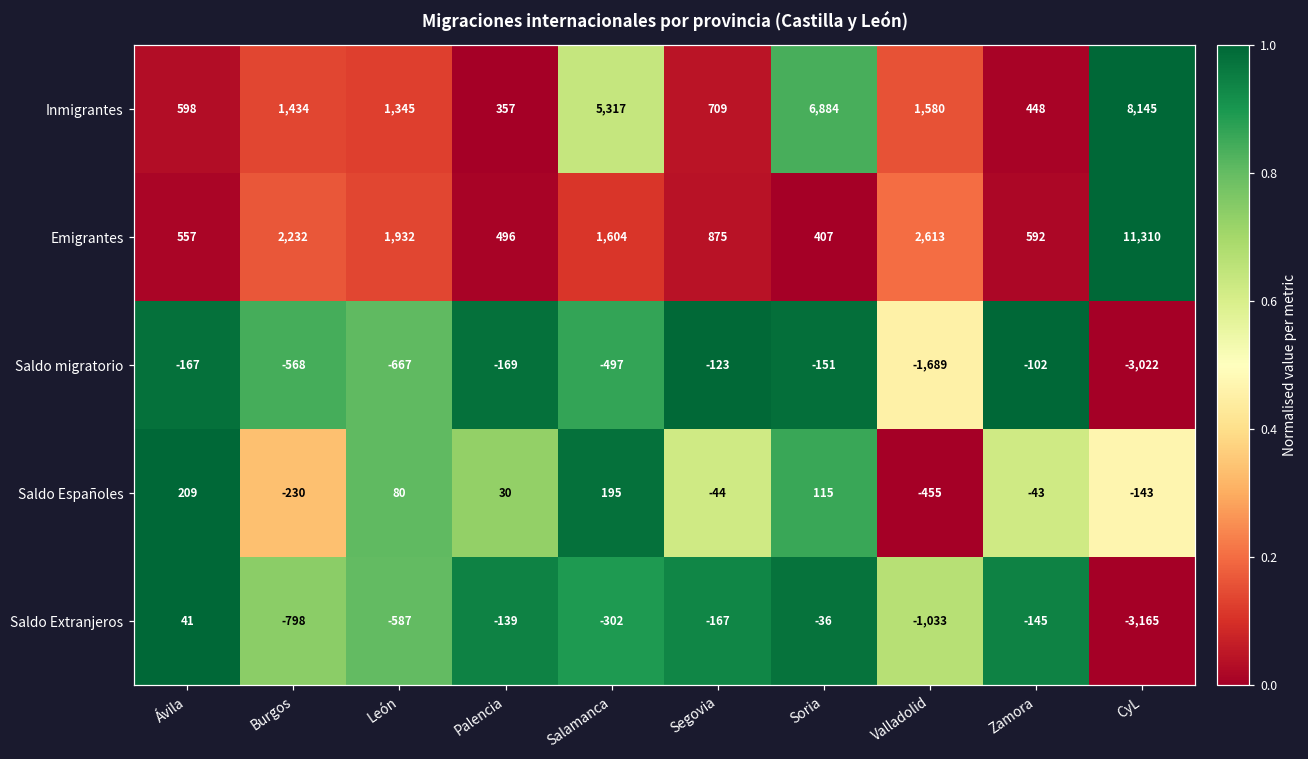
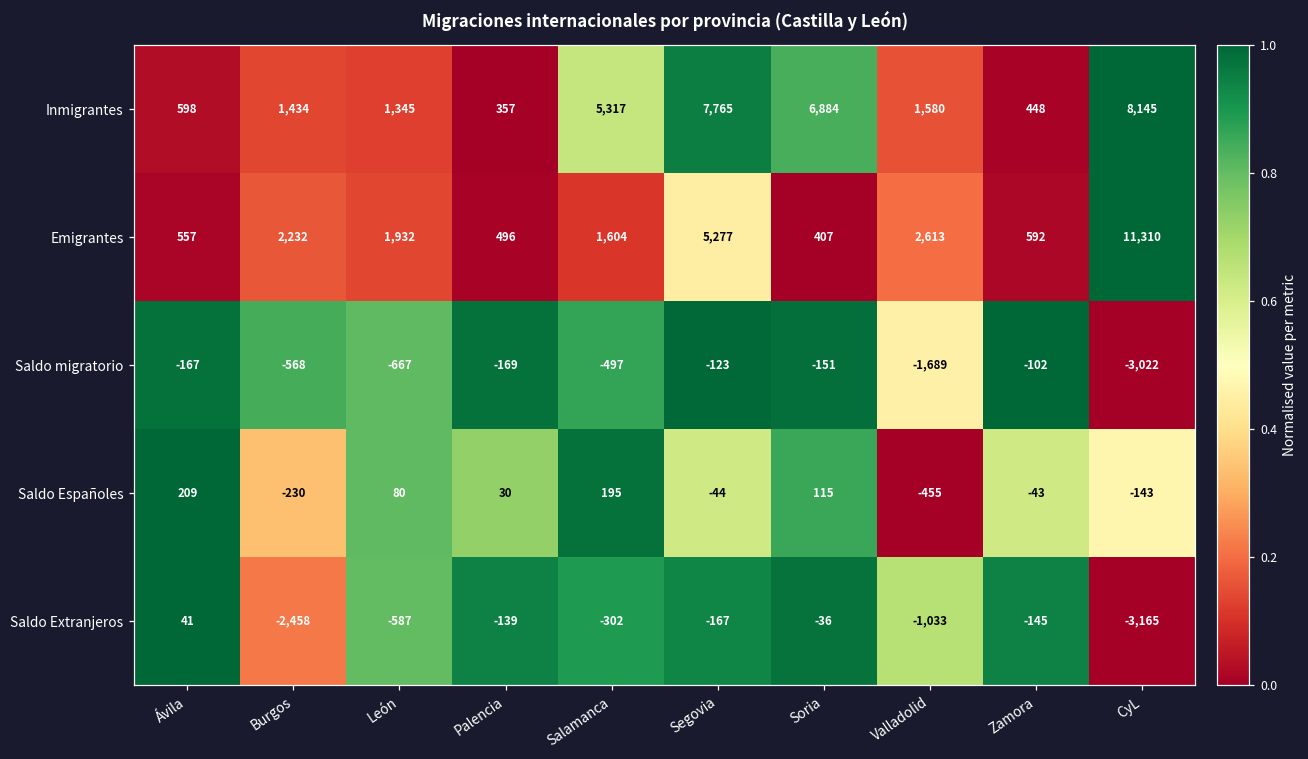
Inmigrantes, Segovia: 709 -> 7,765
Emigrantes, Segovia: 875 -> 5,277
Saldo Extranjeros, Burgos: -798 -> -2,458
